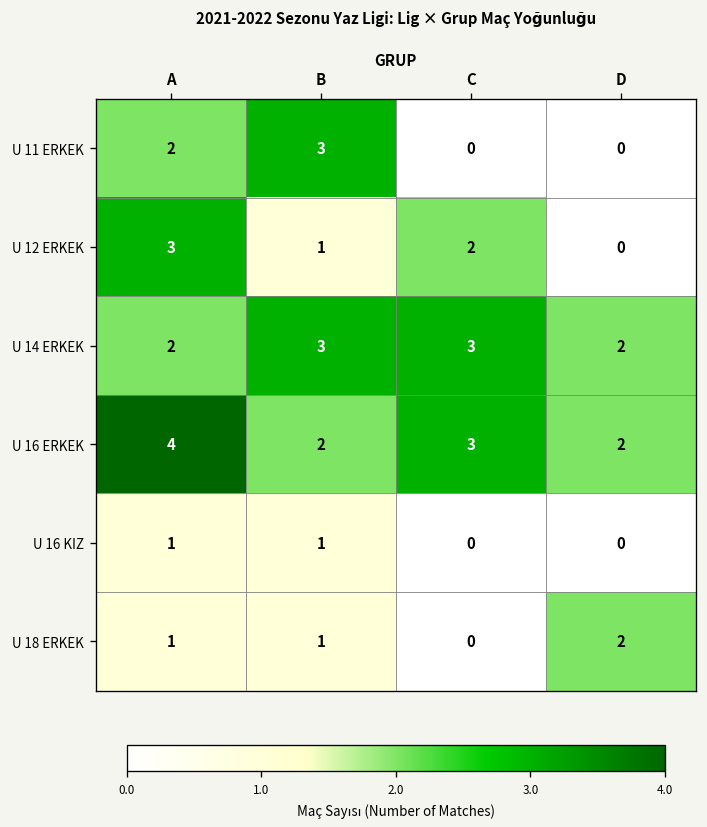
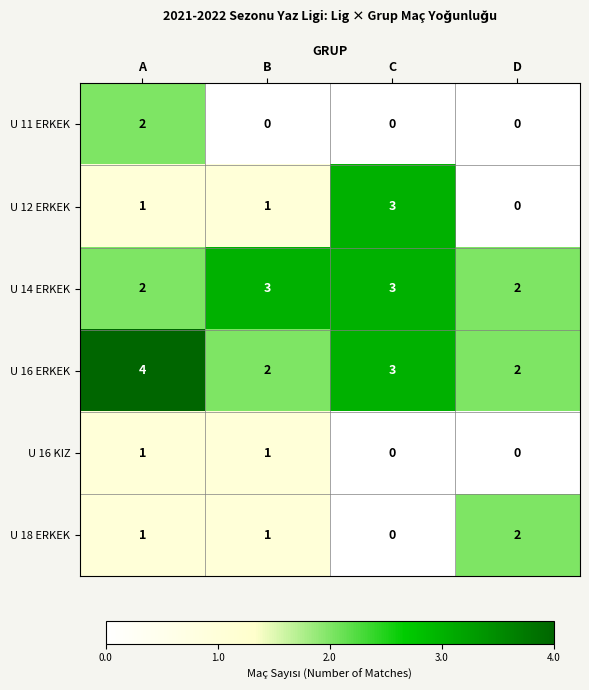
U 11 ERKEK, B: 3 -> 0
U 12 ERKEK, A: 3 -> 1
U 12 ERKEK, C: 2 -> 3
